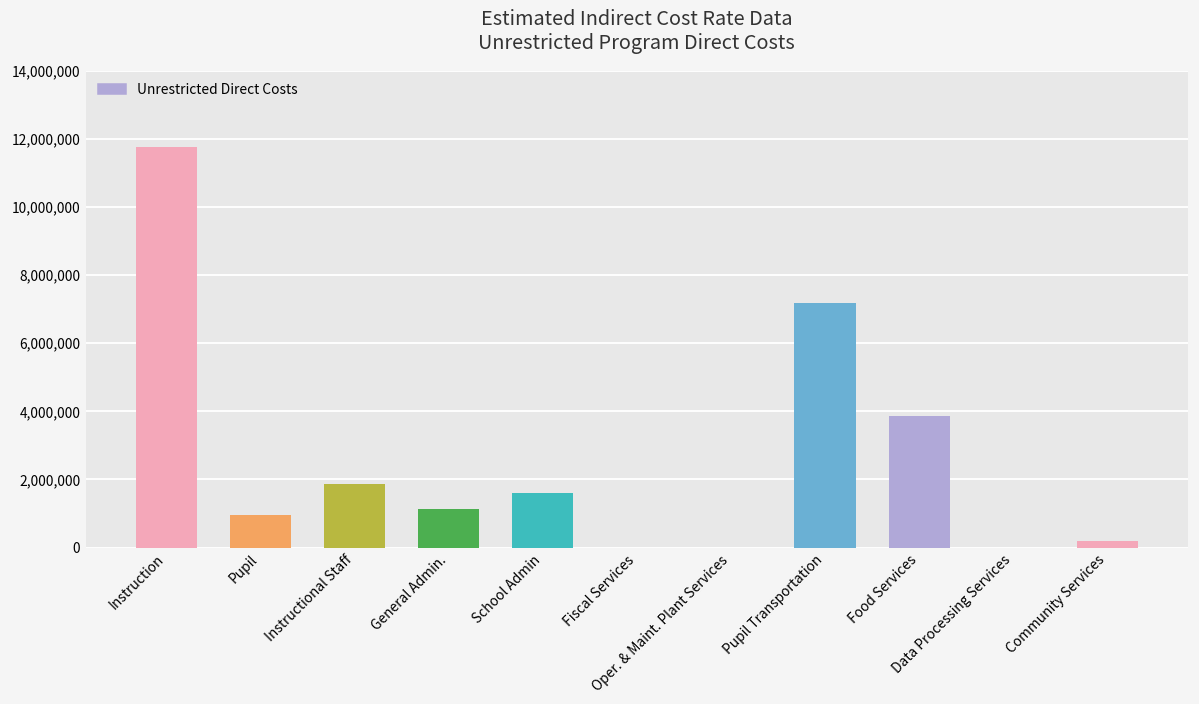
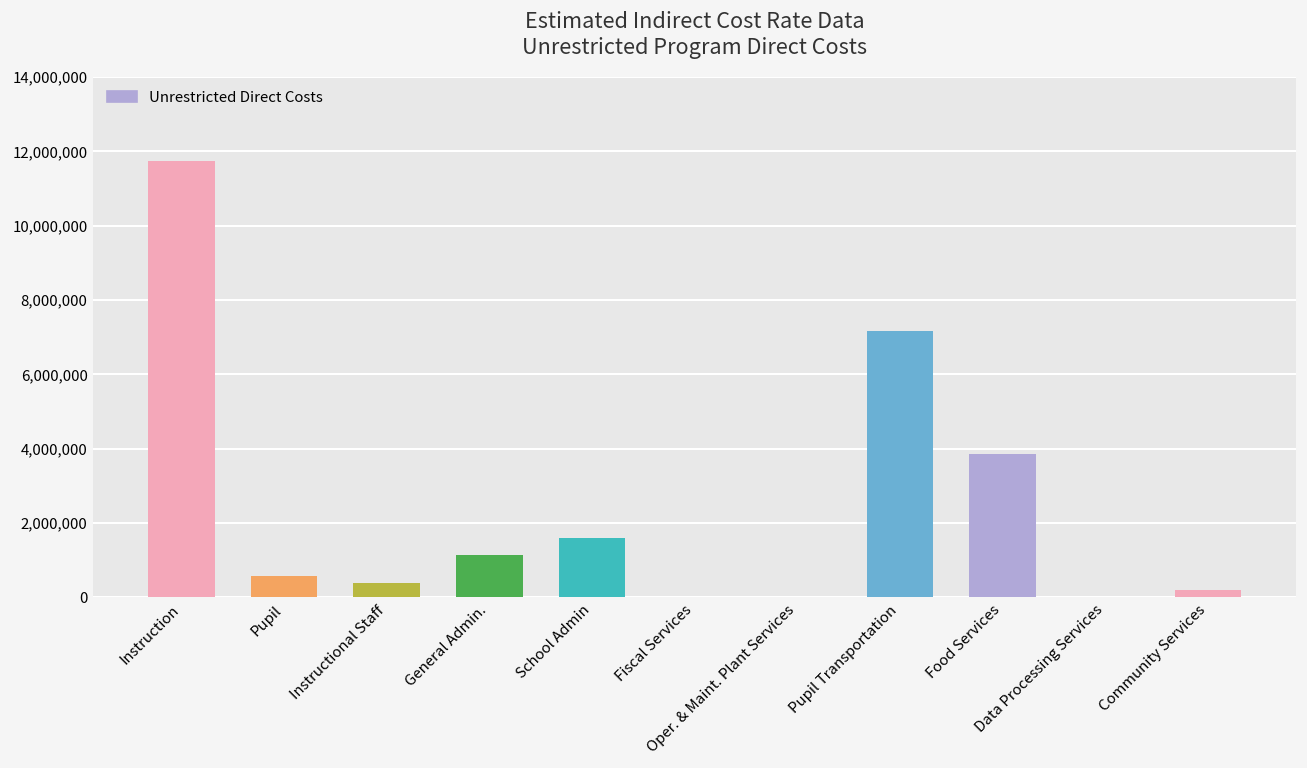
Pupil: 1,000,000 -> 600,000
Instructional Staff: 1,900,000 -> 400,000
